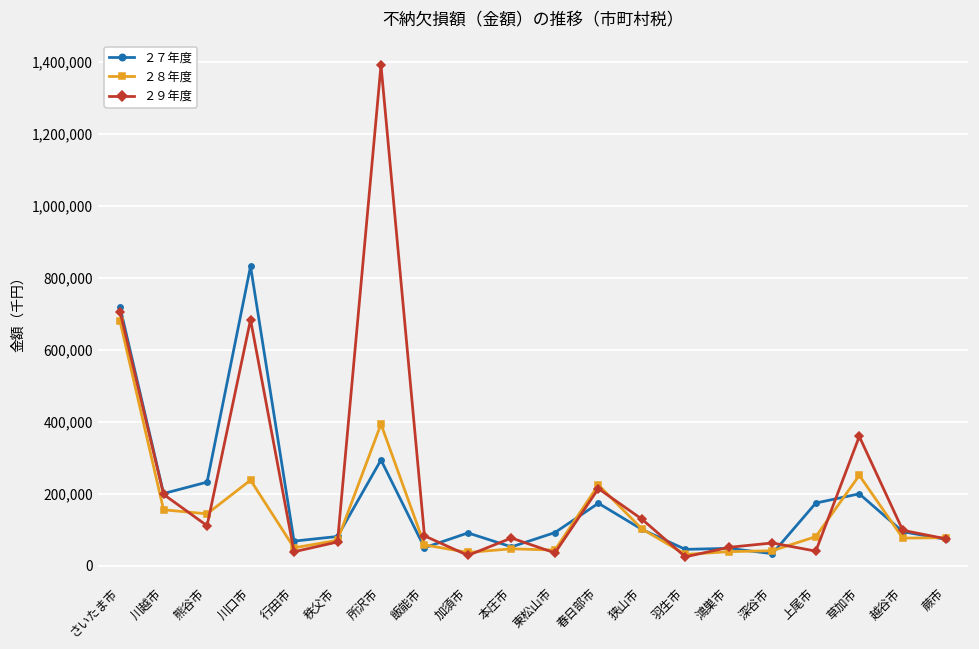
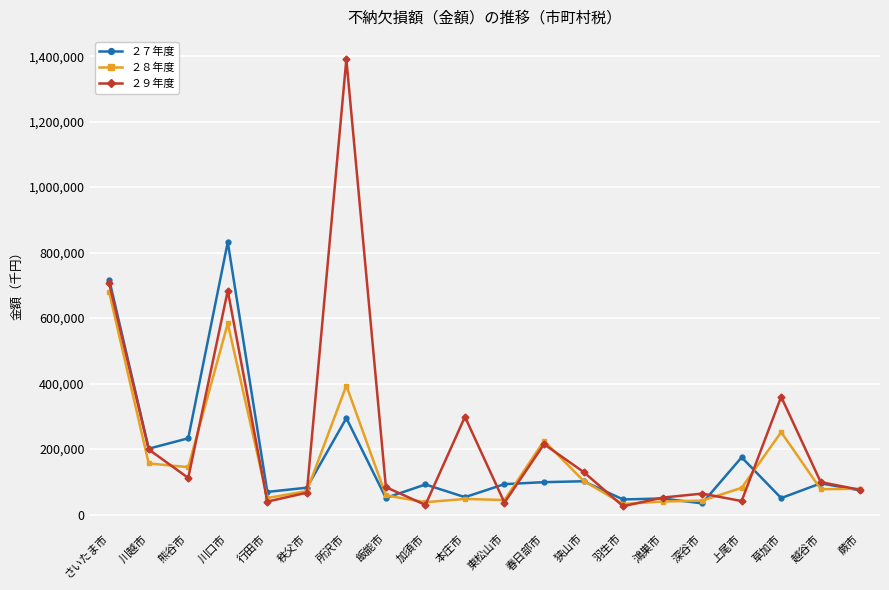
２８年度, 川口市: 240,000 -> 580,000
２９年度, 本庄市: 80,000 -> 300,000
２７年度, 春日部市: 170,000 -> 100,000
２７年度, 草加市: 200,000 -> 50,000
